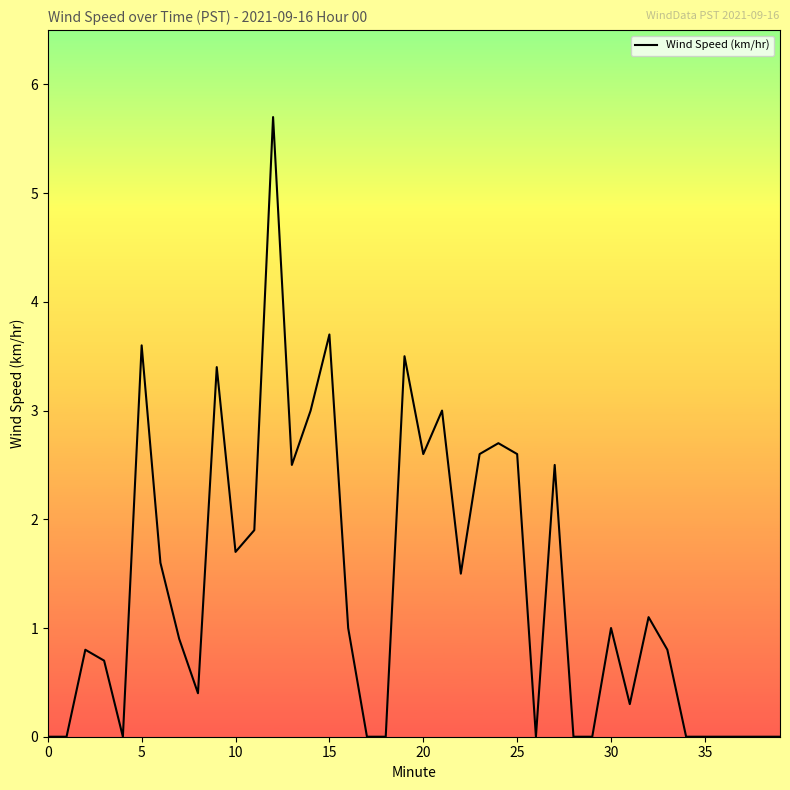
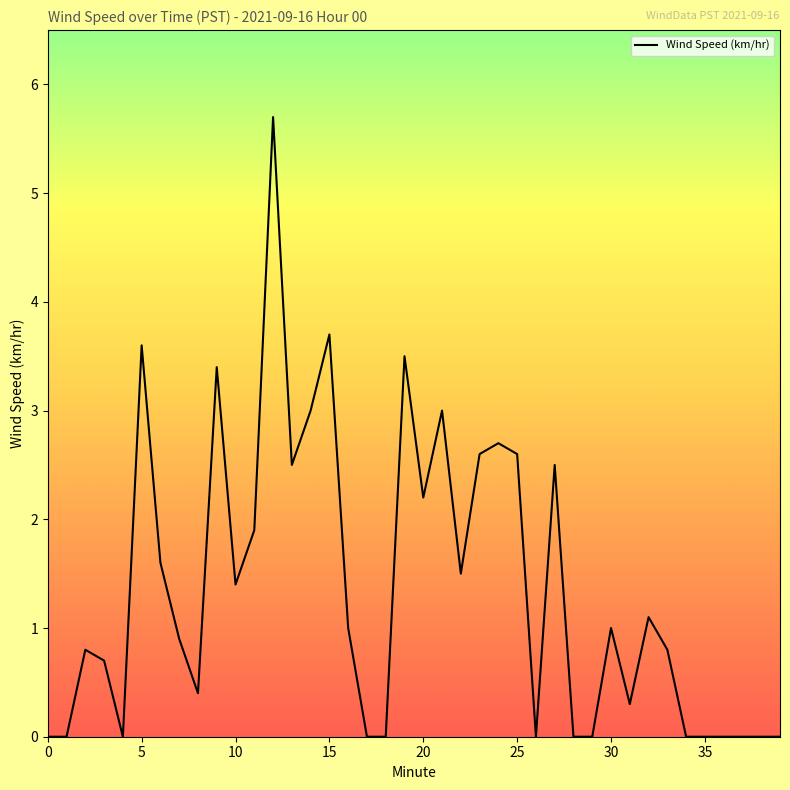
10: 1.7 -> 1.4
20: 2.6 -> 2.2
